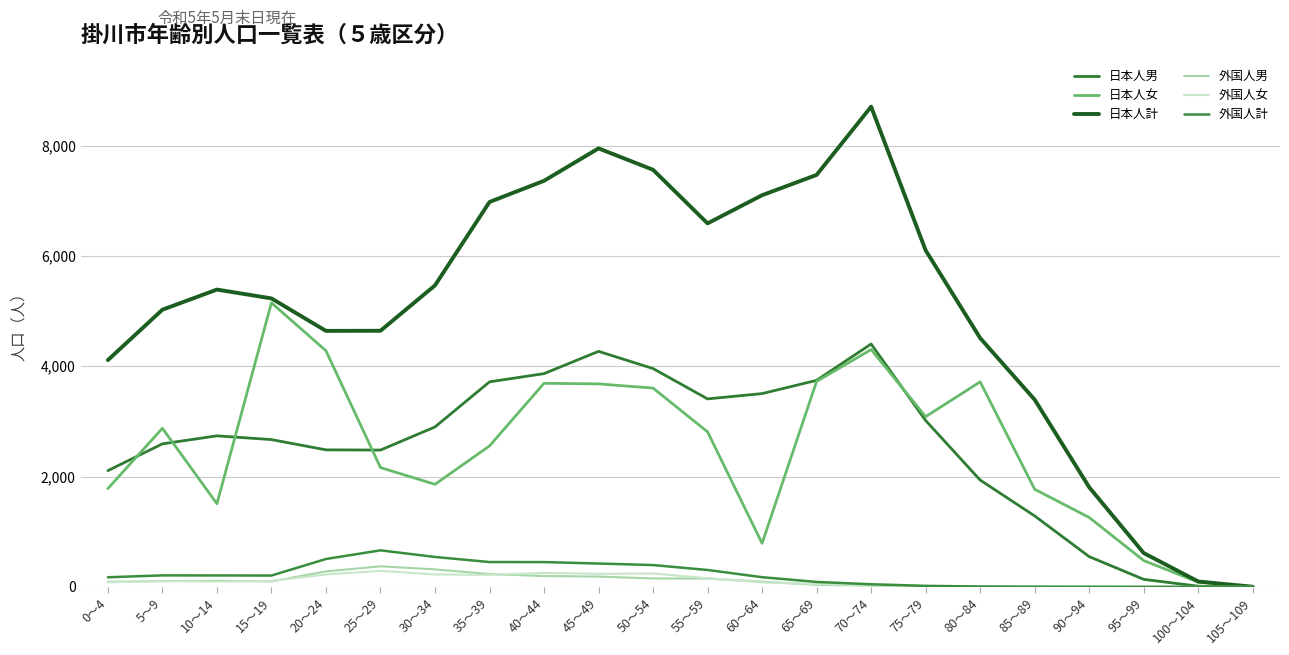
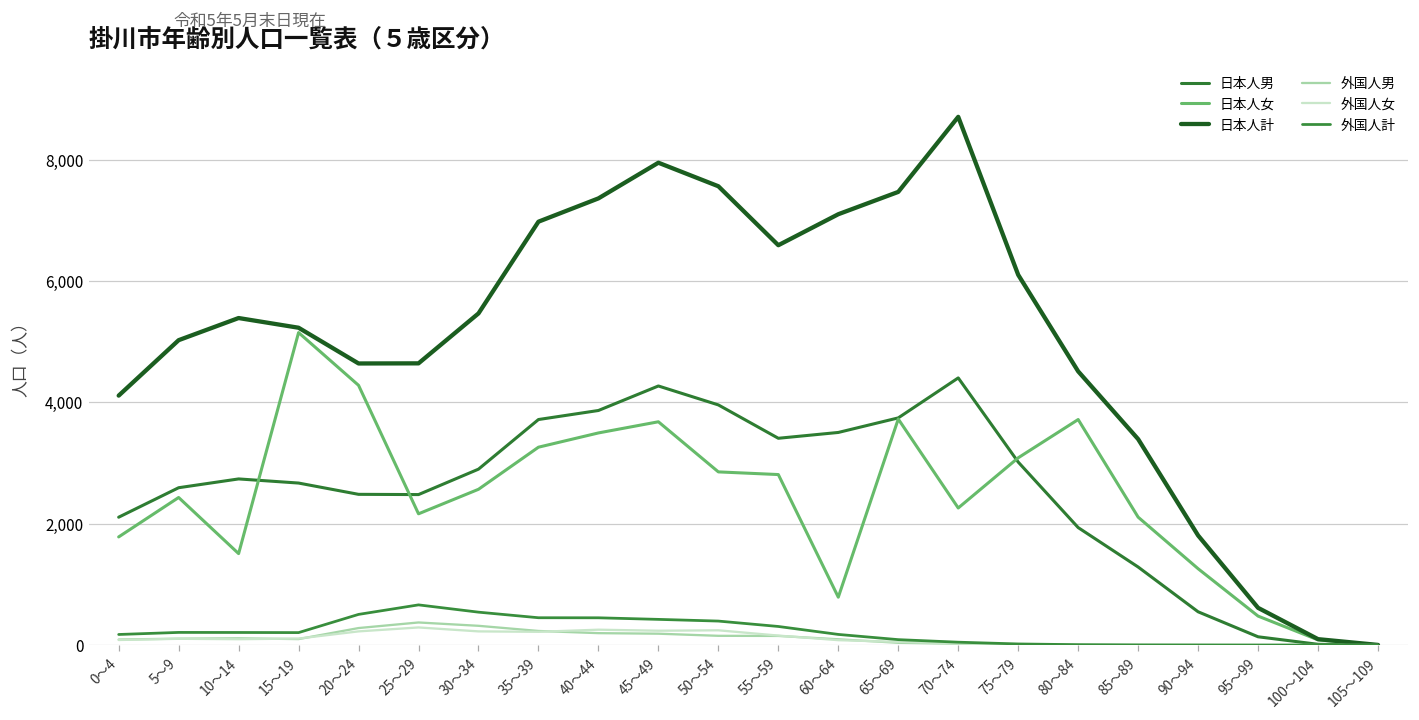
日本人女, 5～9: 2,900 -> 2,400
日本人女, 30～34: 1,900 -> 2,600
日本人女, 35～39: 2,600 -> 3,300
日本人女, 40～44: 3,700 -> 3,500
日本人女, 50～54: 3,600 -> 2,900
日本人女, 70～74: 4,300 -> 2,300
日本人女, 85～89: 1,800 -> 2,100
